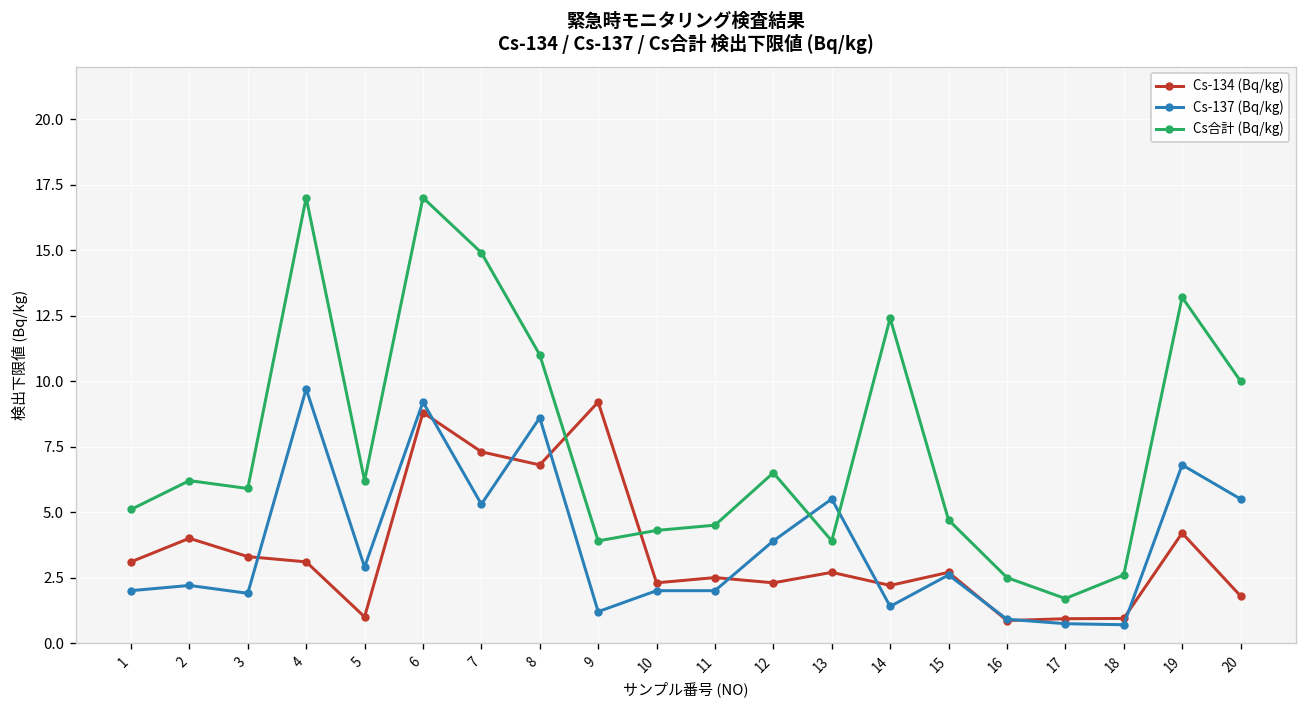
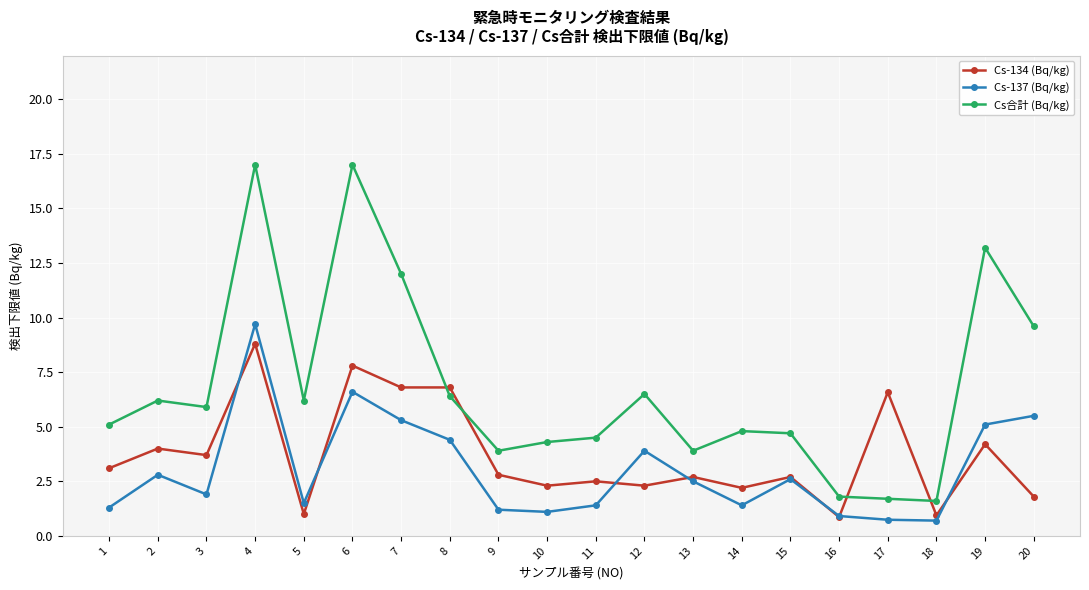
Cs-137 (Bq/kg), 1: 2.0 -> 1.3
Cs-137 (Bq/kg), 2: 2.2 -> 2.8
Cs-134 (Bq/kg), 3: 3.3 -> 3.7
Cs-134 (Bq/kg), 4: 3.1 -> 8.8
Cs-137 (Bq/kg), 5: 2.9 -> 1.5
Cs-134 (Bq/kg), 6: 8.8 -> 7.8
Cs-137 (Bq/kg), 6: 9.2 -> 6.6
Cs-134 (Bq/kg), 7: 7.3 -> 6.8
Cs合計 (Bq/kg), 7: 14.9 -> 12.0
Cs-137 (Bq/kg), 8: 8.6 -> 4.4
Cs合計 (Bq/kg), 8: 11.0 -> 6.4
Cs-134 (Bq/kg), 9: 9.2 -> 2.8
Cs-137 (Bq/kg), 10: 2.0 -> 1.1
Cs-137 (Bq/kg), 11: 2.0 -> 1.4
Cs-137 (Bq/kg), 13: 5.5 -> 2.5
Cs合計 (Bq/kg), 14: 12.4 -> 4.8
Cs合計 (Bq/kg), 16: 2.5 -> 1.8
Cs-134 (Bq/kg), 17: 0.9 -> 6.6
Cs合計 (Bq/kg), 18: 2.6 -> 1.6
Cs-137 (Bq/kg), 19: 6.8 -> 5.1
Cs合計 (Bq/kg), 20: 10.0 -> 9.6
